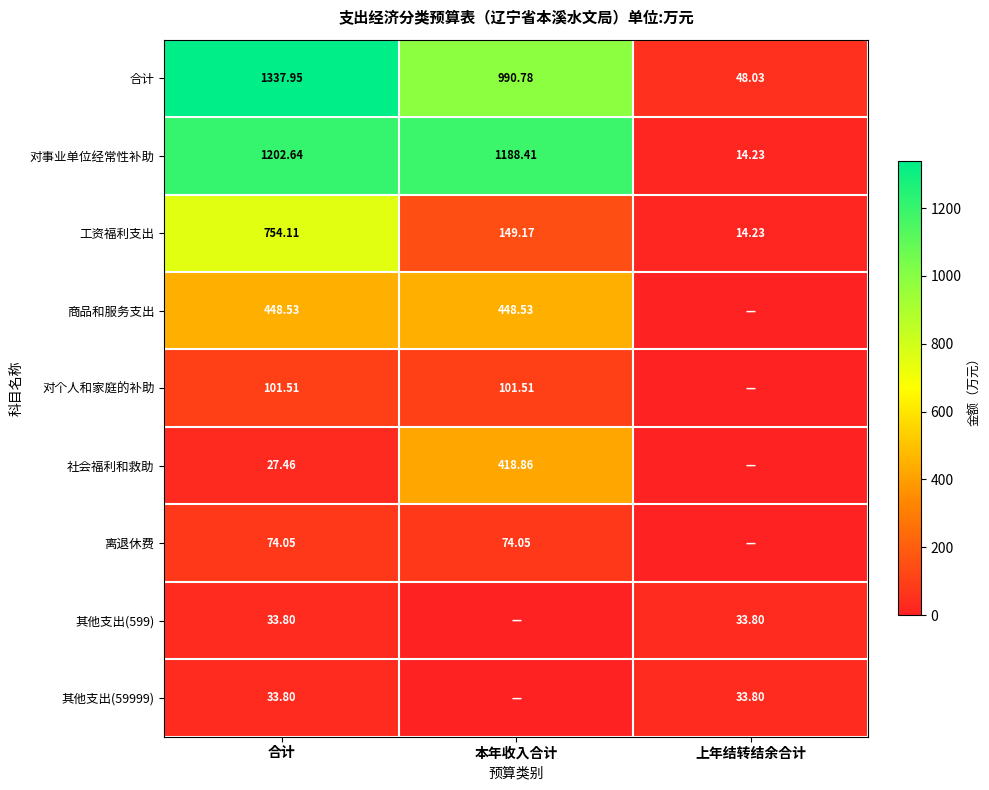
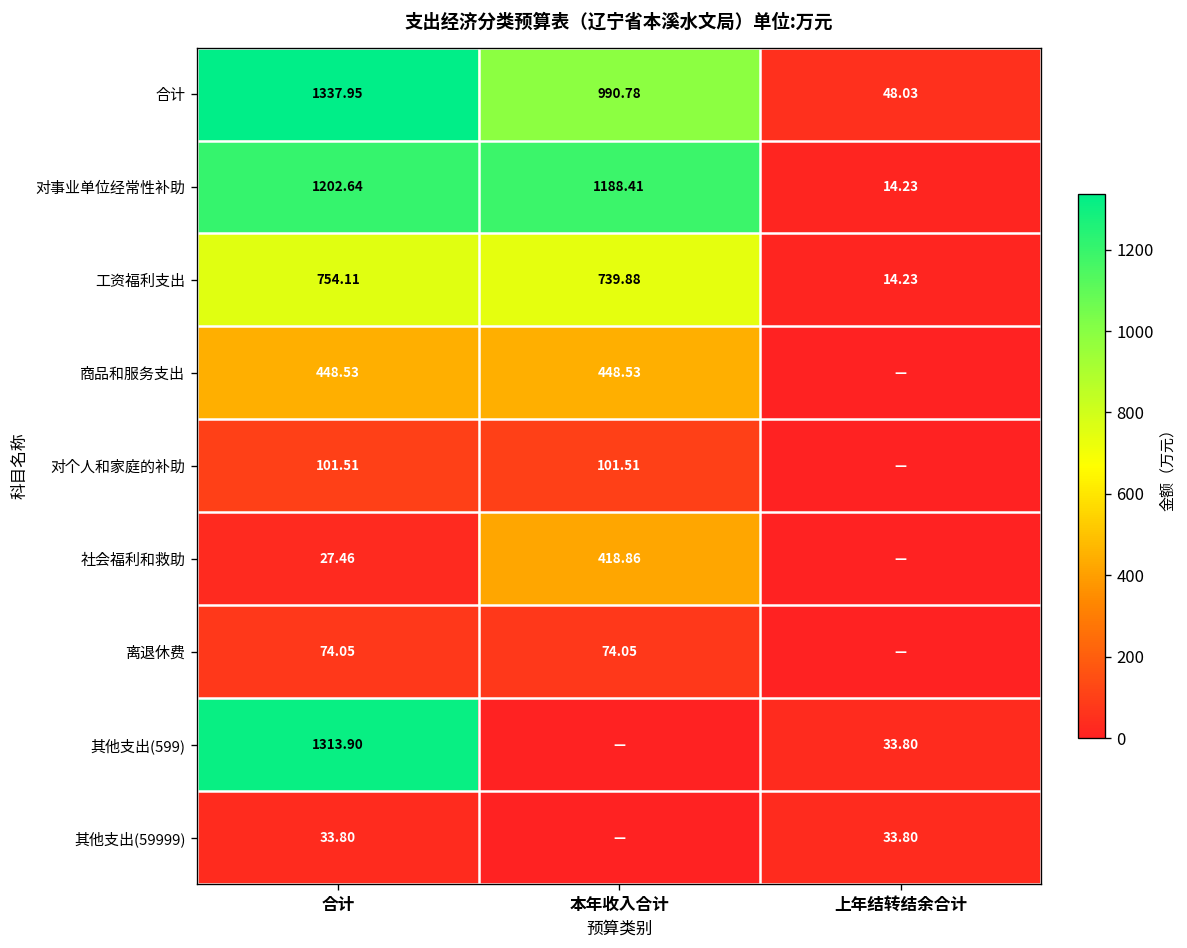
工资福利支出, 本年收入合计: 149.17 -> 739.88
其他支出(599), 合计: 33.80 -> 1313.90
